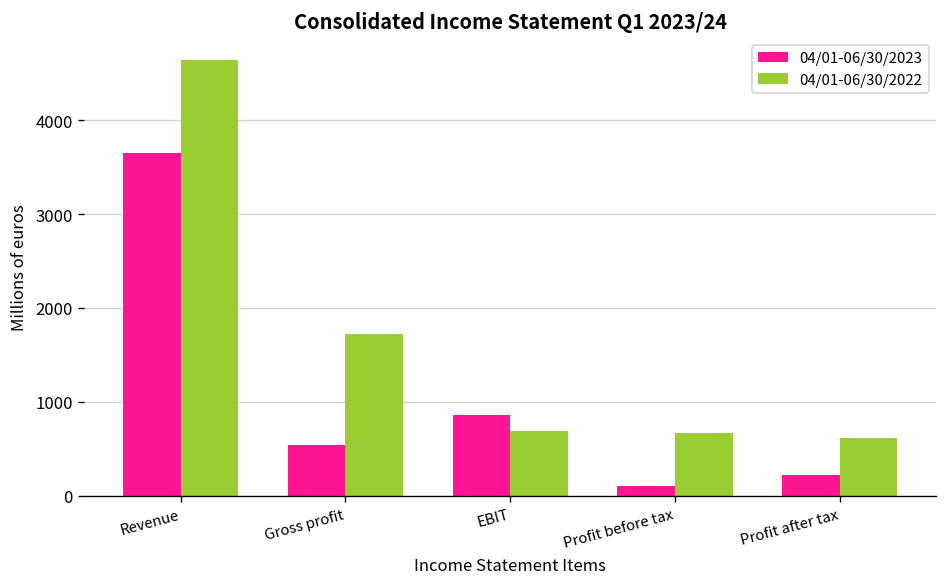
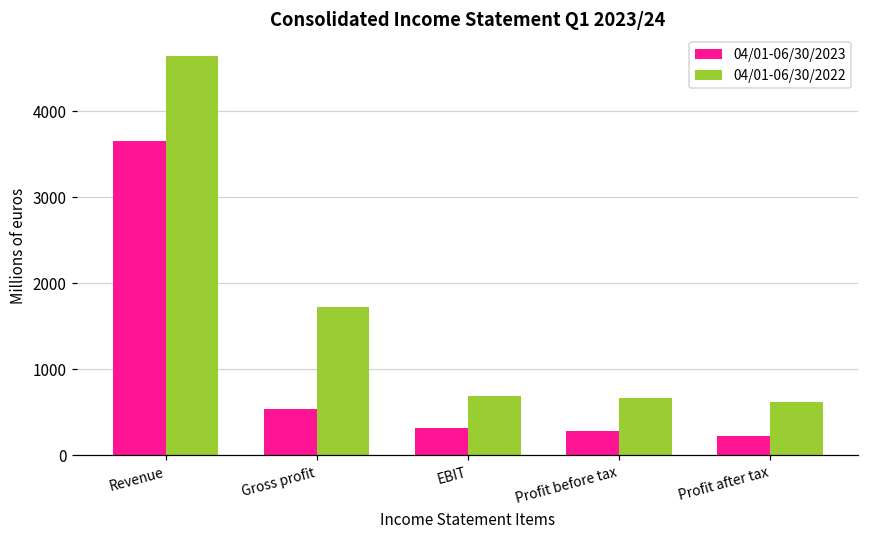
04/01-06/30/2023, EBIT: 900 -> 300
04/01-06/30/2023, Profit before tax: 100 -> 300
